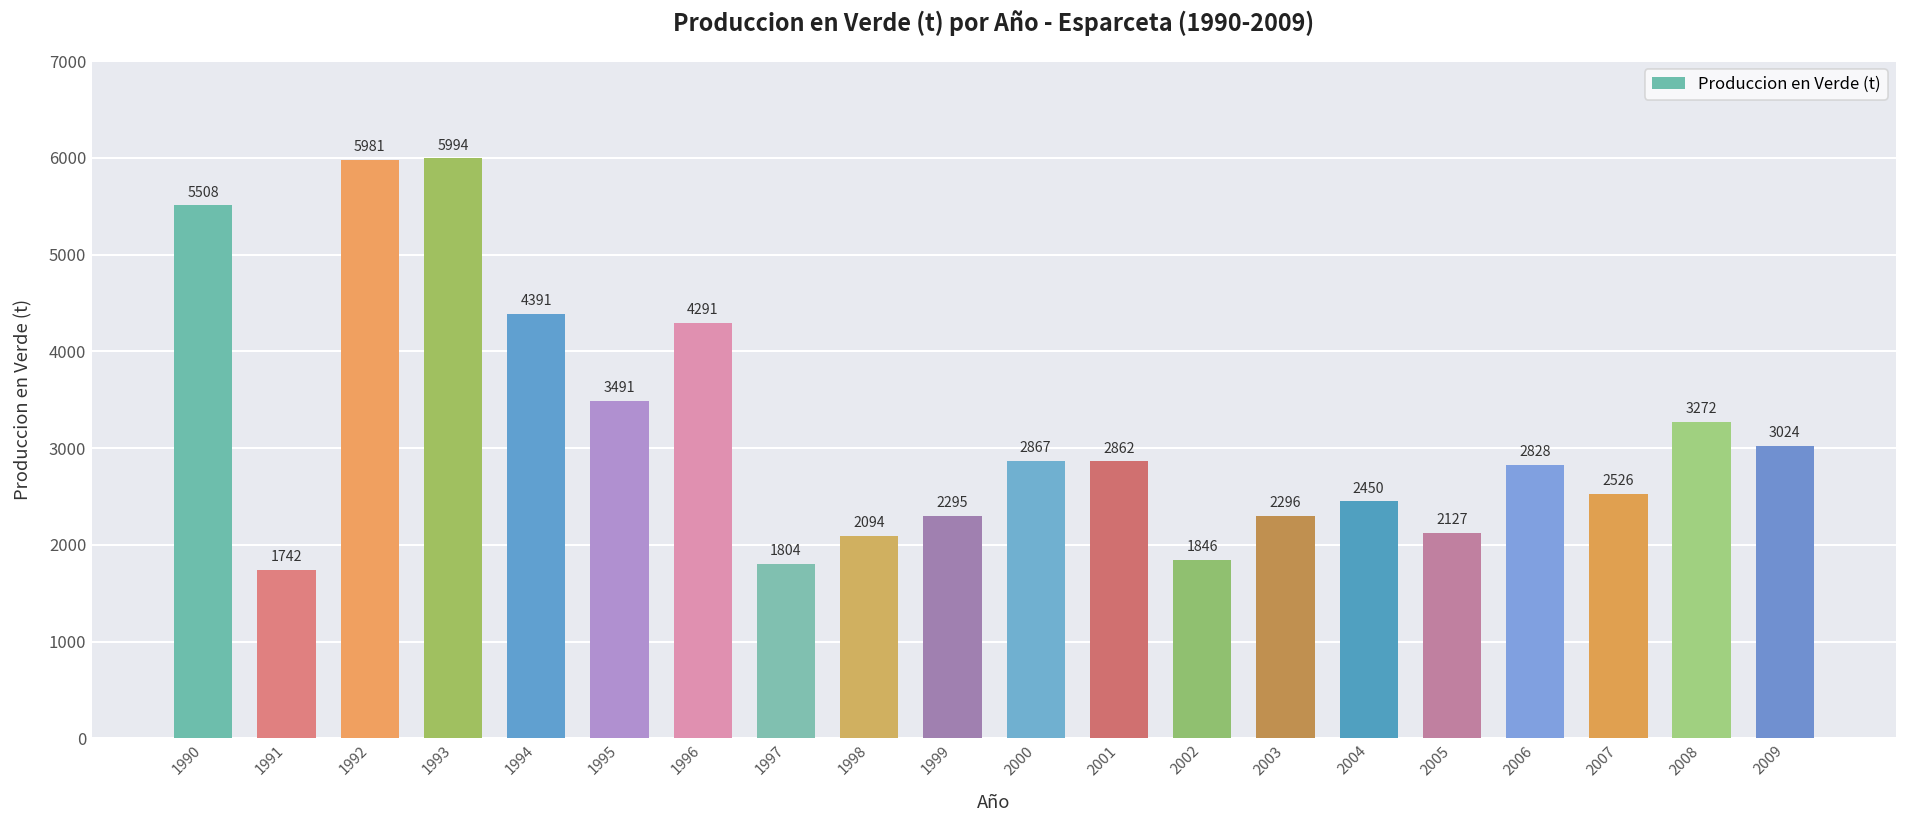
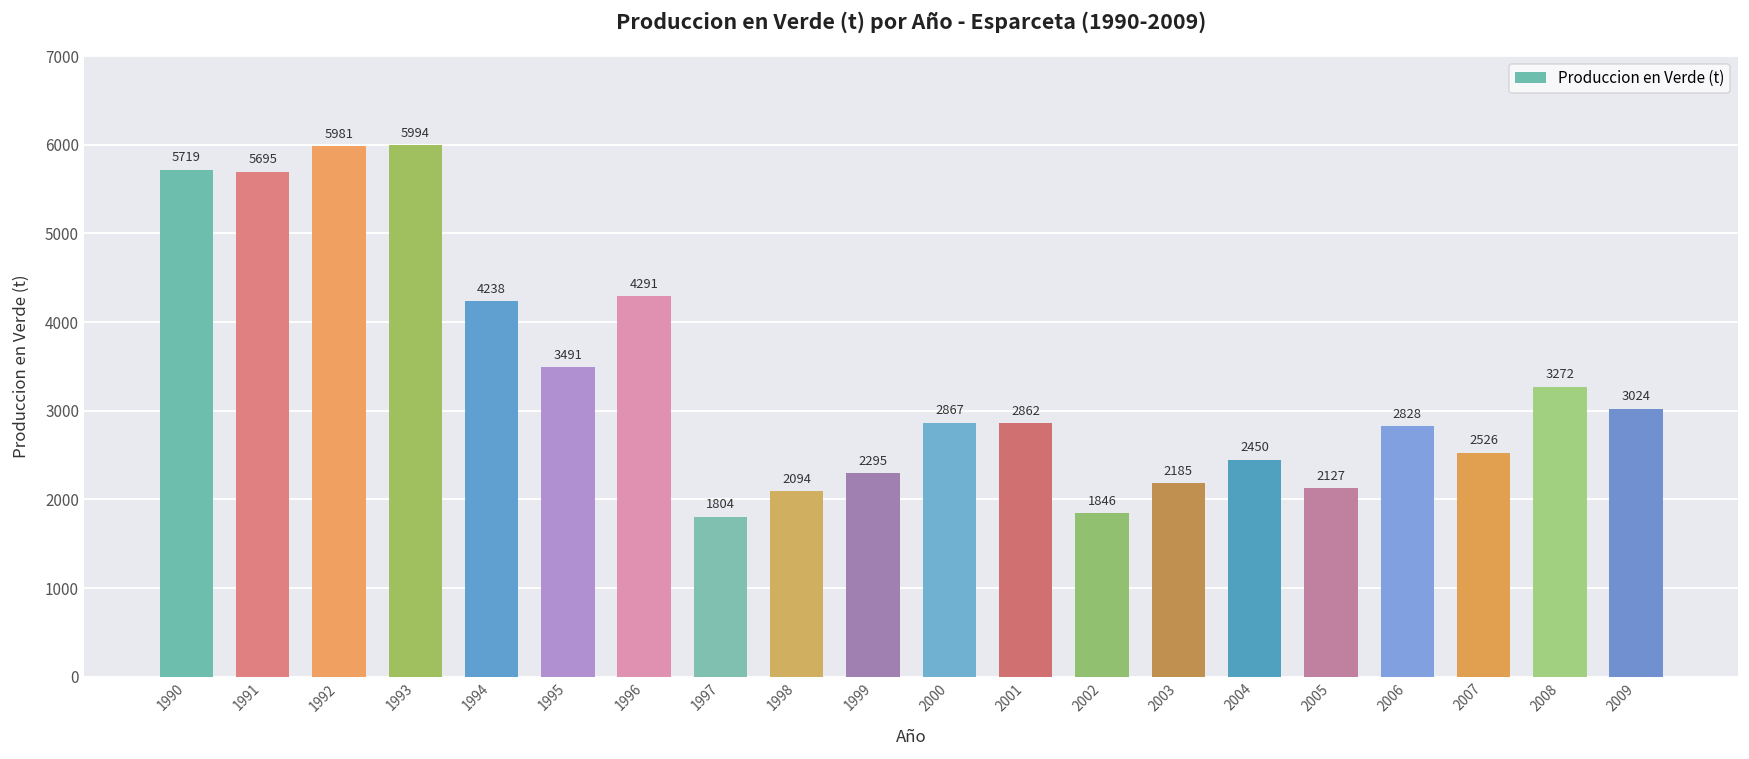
1990: 5508 -> 5719
1991: 1742 -> 5695
1994: 4391 -> 4238
2003: 2296 -> 2185
